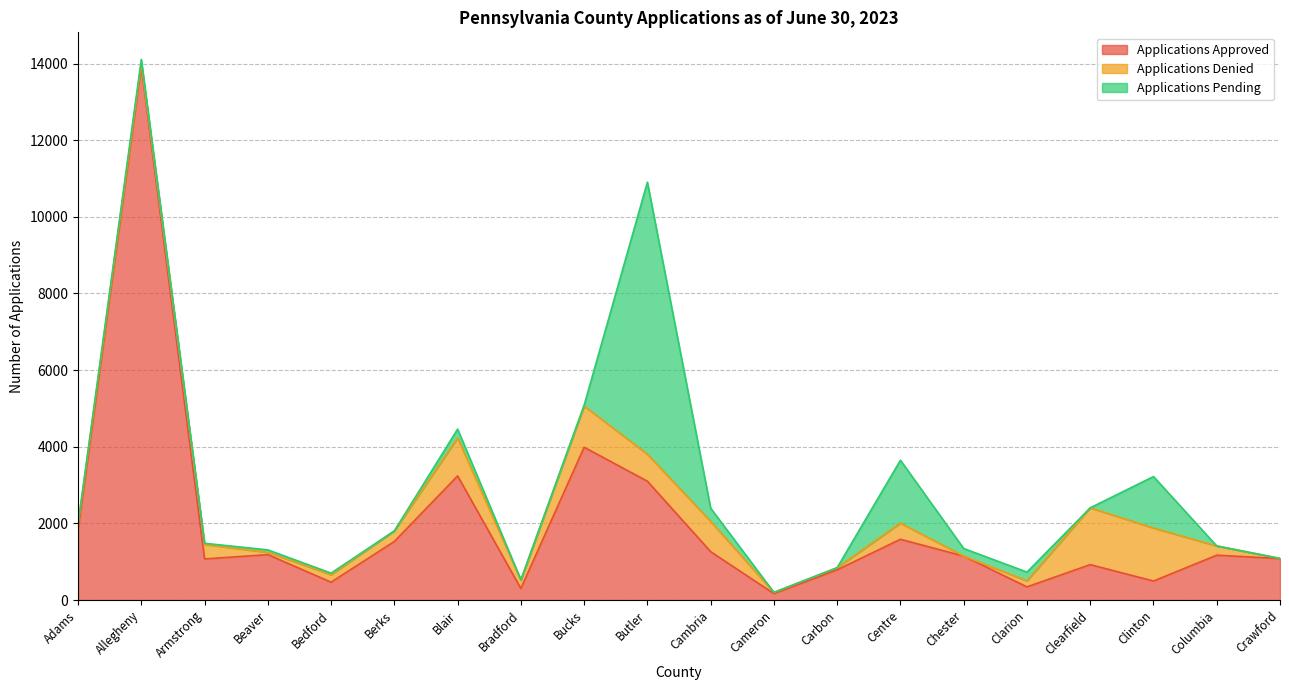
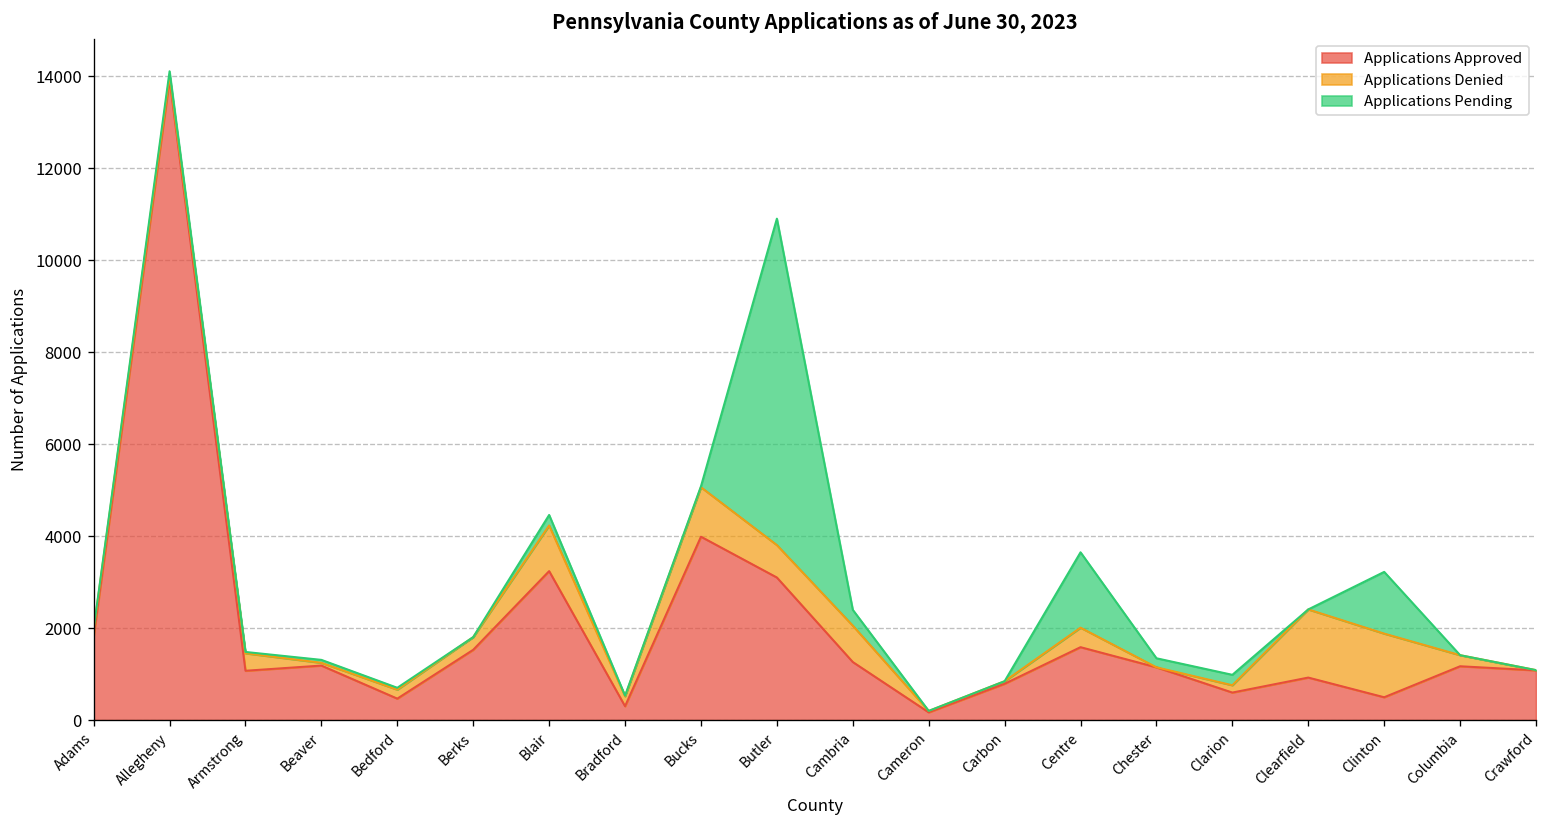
Applications Approved, Clarion: 300 -> 600
